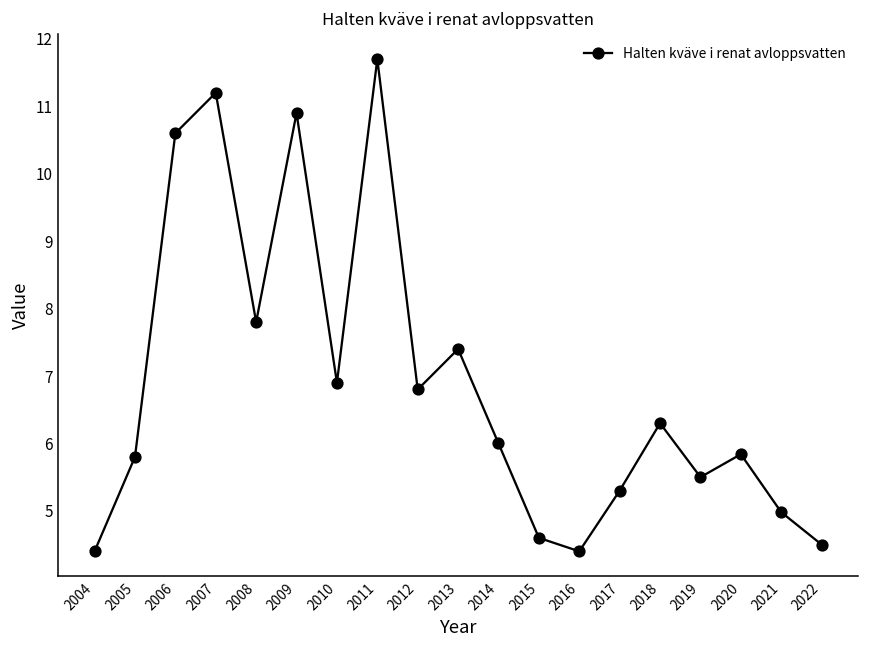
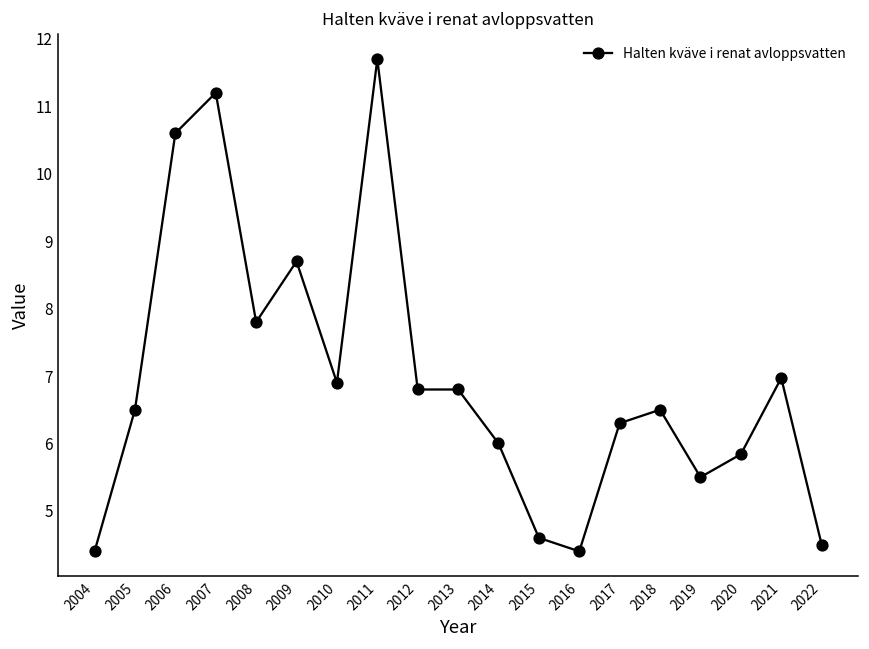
2005: 5.8 -> 6.5
2009: 10.9 -> 8.7
2013: 7.4 -> 6.8
2017: 5.3 -> 6.3
2018: 6.3 -> 6.5
2021: 5.0 -> 7.0
